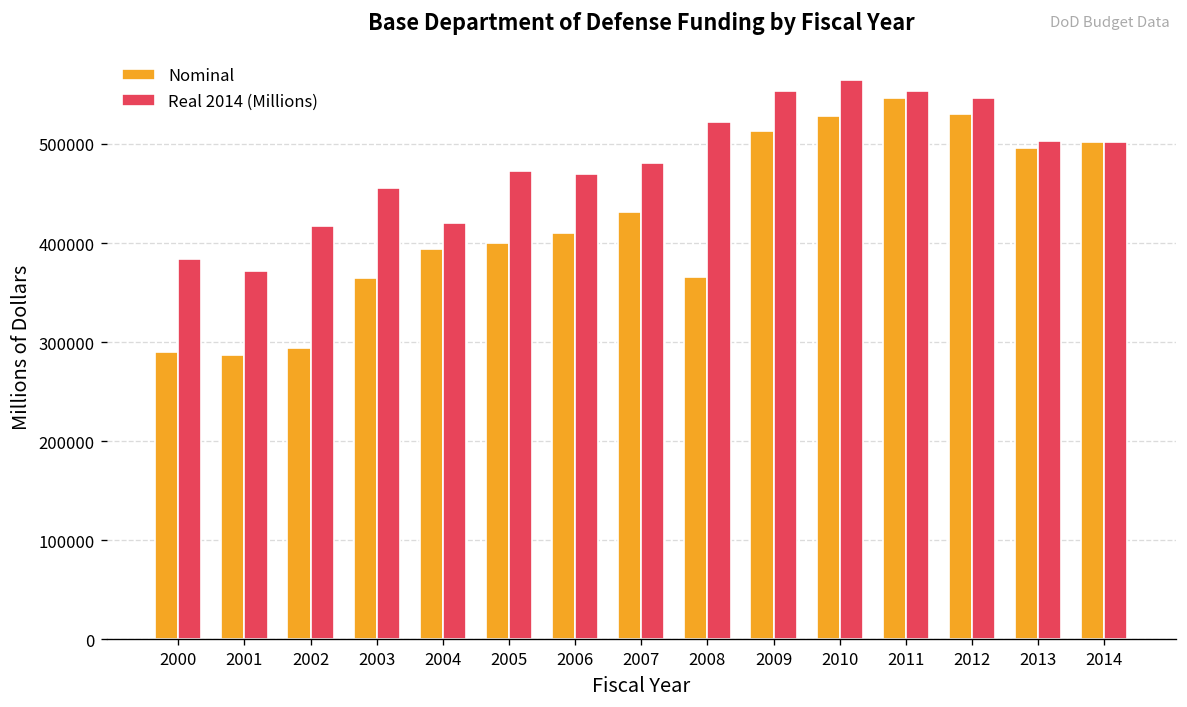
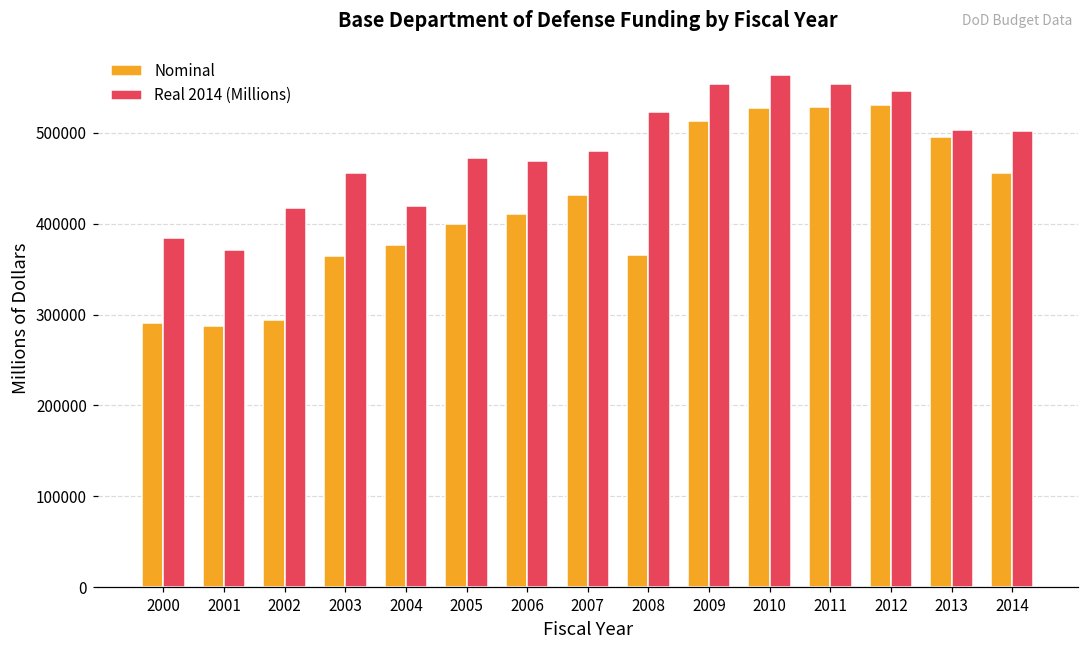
Nominal, 2004: 390000 -> 380000
Nominal, 2011: 550000 -> 530000
Nominal, 2014: 500000 -> 460000
